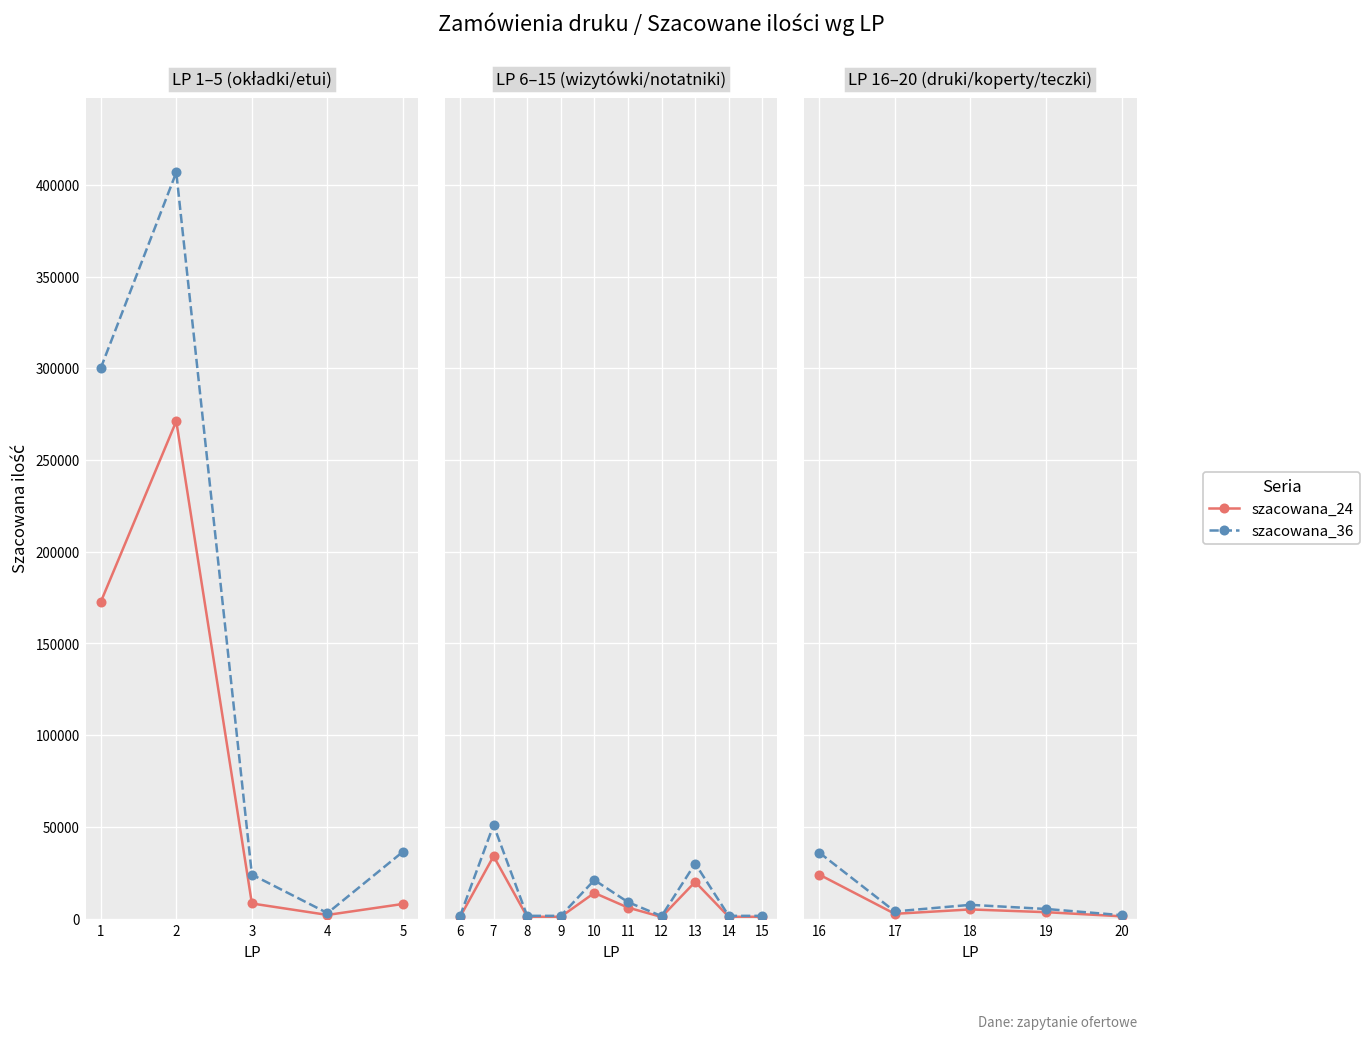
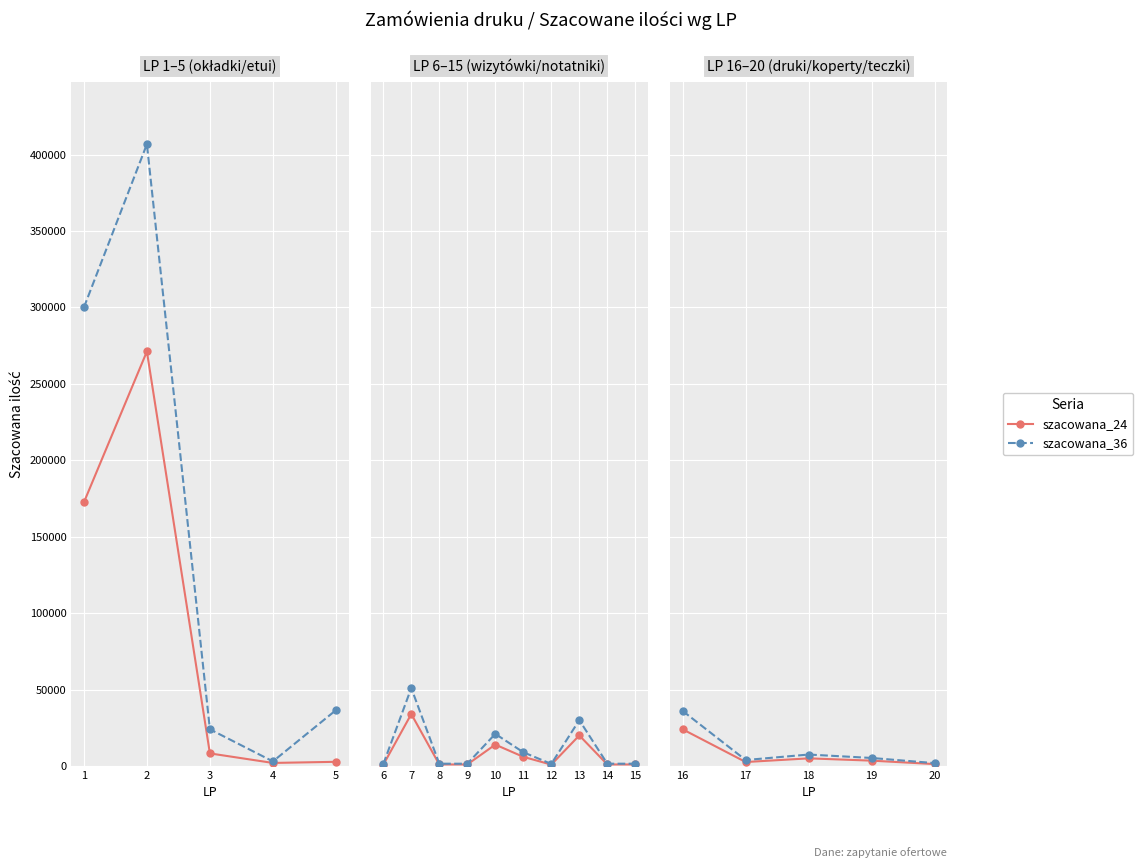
LP 1–5 (okładki/etui), szacowana_24, 5: 8000 -> 3000
